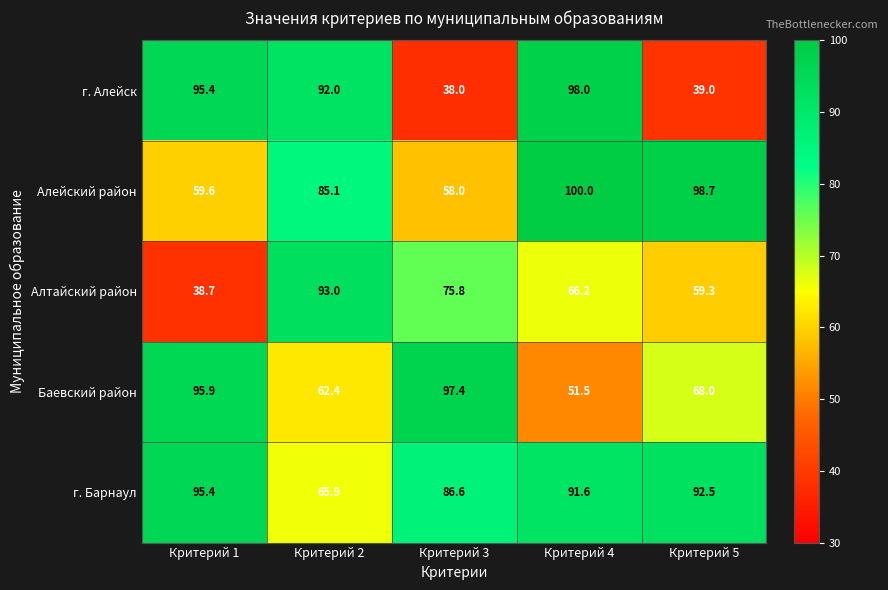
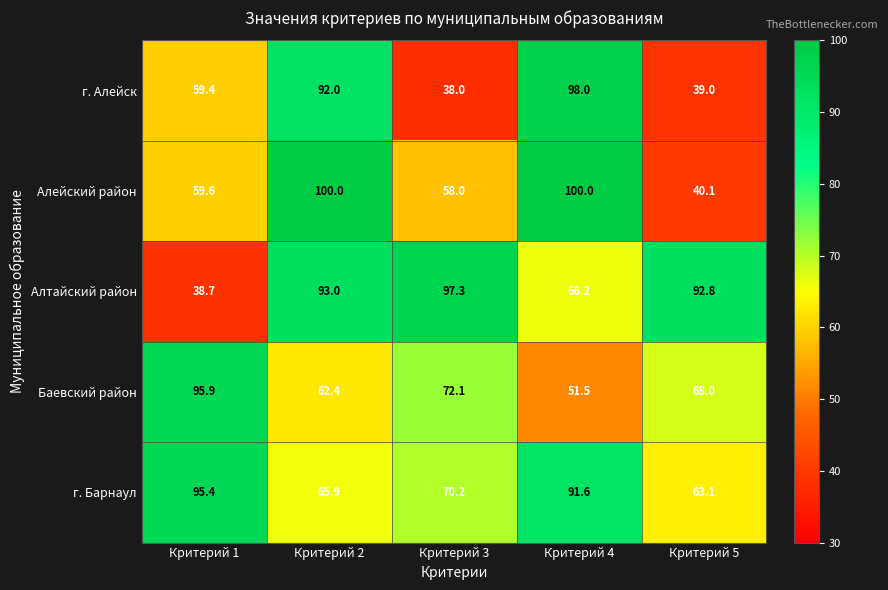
г. Алейск, Критерий 1: 95.4 -> 59.4
Алейский район, Критерий 2: 85.1 -> 100.0
Алейский район, Критерий 5: 98.7 -> 40.1
Алтайский район, Критерий 3: 75.8 -> 97.3
Алтайский район, Критерий 5: 59.3 -> 92.8
Баевский район, Критерий 3: 97.4 -> 72.1
г. Барнаул, Критерий 3: 86.6 -> 70.2
г. Барнаул, Критерий 5: 92.5 -> 63.1
